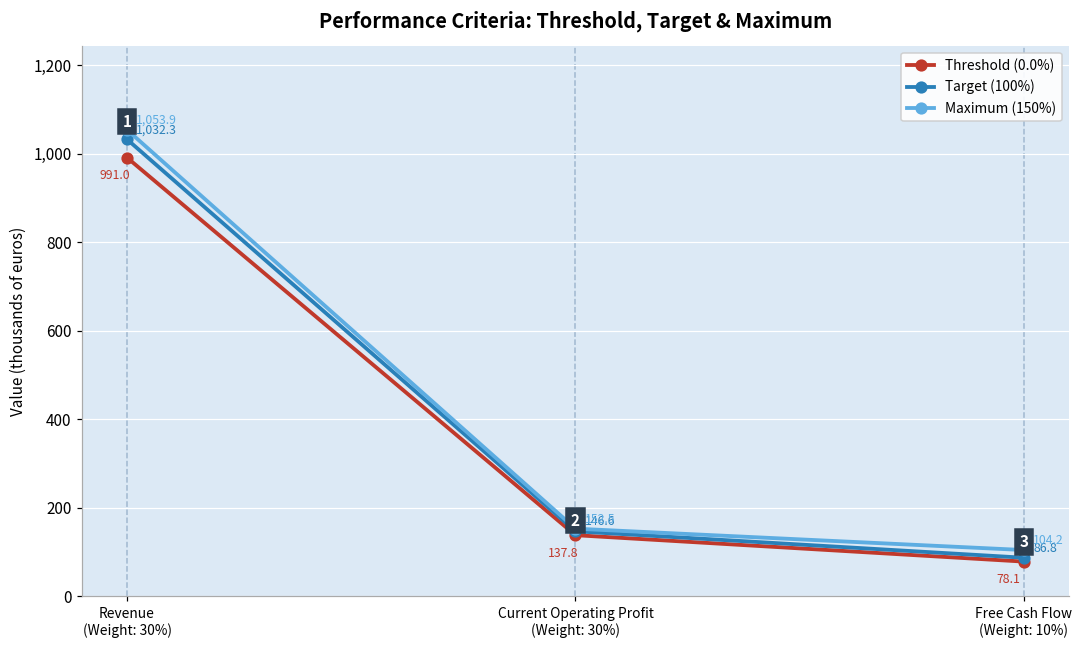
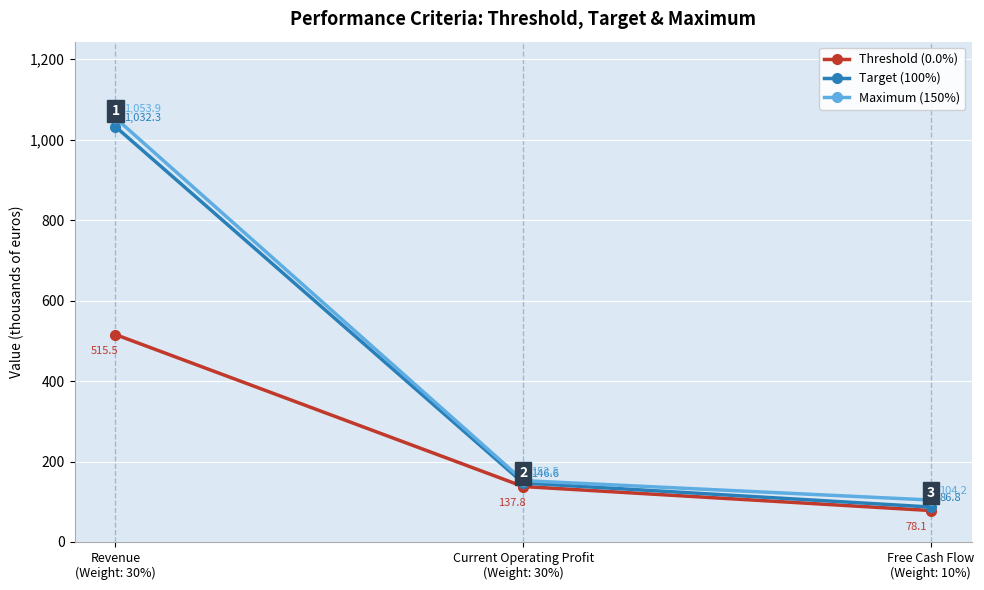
Threshold (0.0%), Revenue (Weight: 30%): 991.0 -> 515.5
